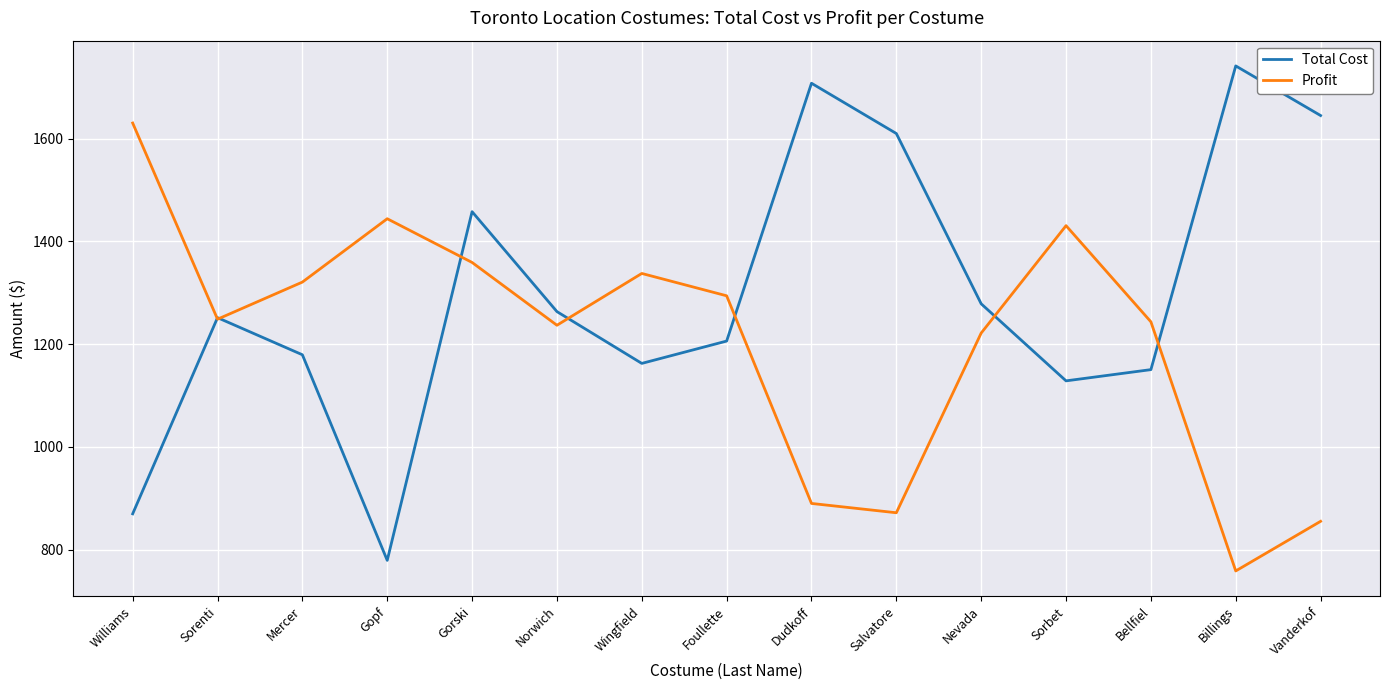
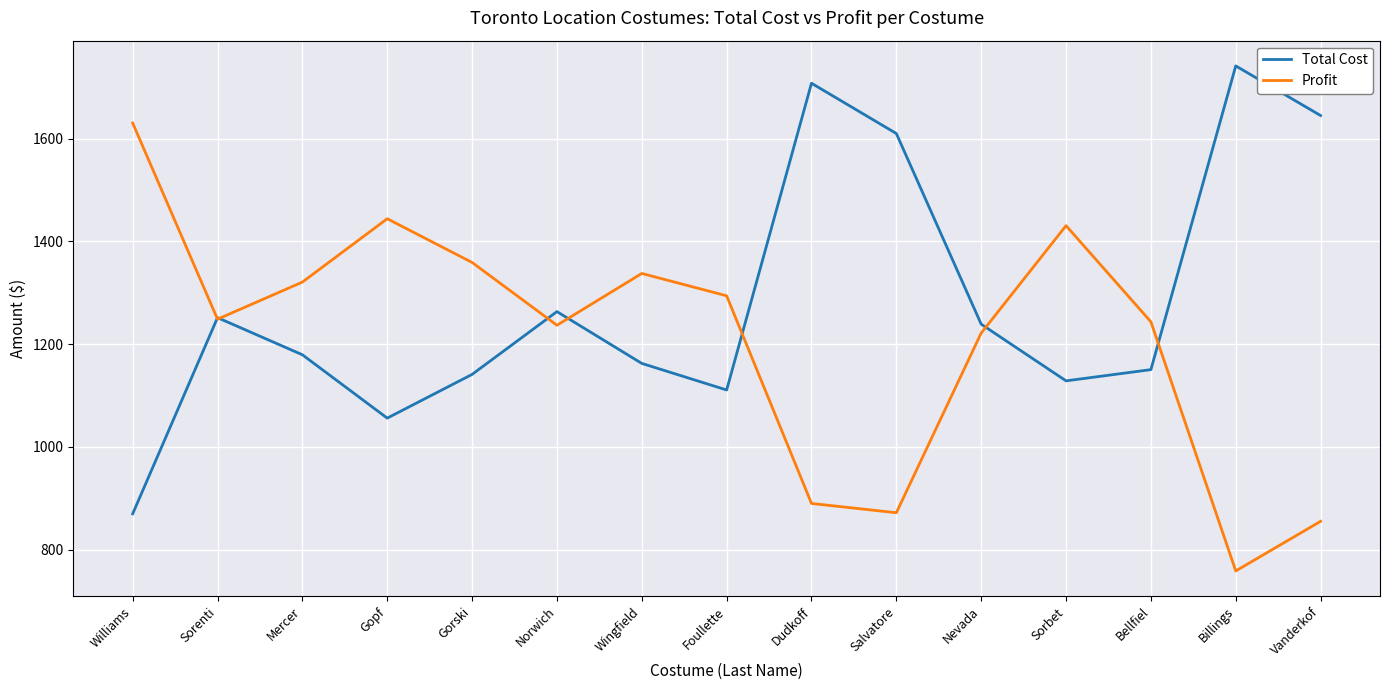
Total Cost, Gopf: 780 -> 1060
Total Cost, Gorski: 1460 -> 1140
Total Cost, Foullette: 1210 -> 1110
Total Cost, Nevada: 1280 -> 1240
